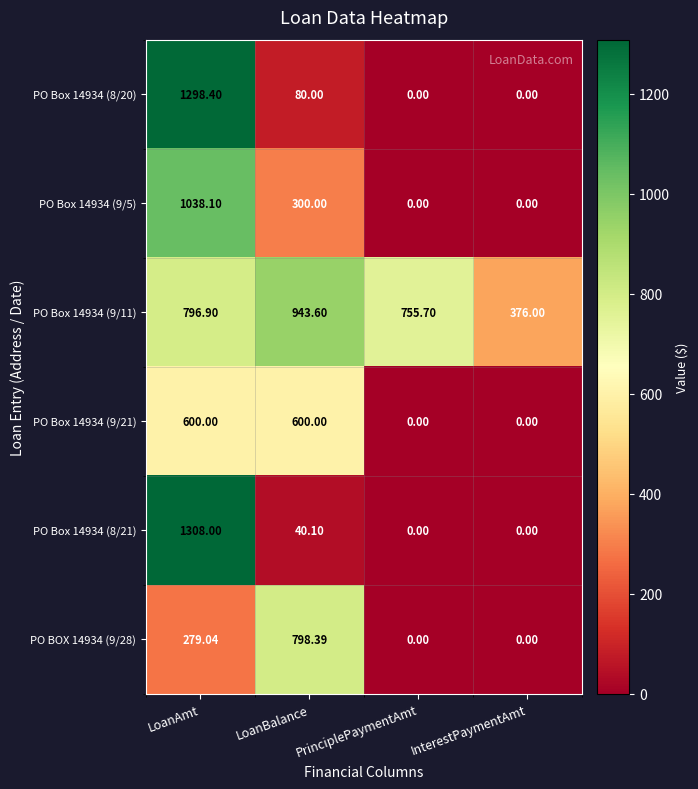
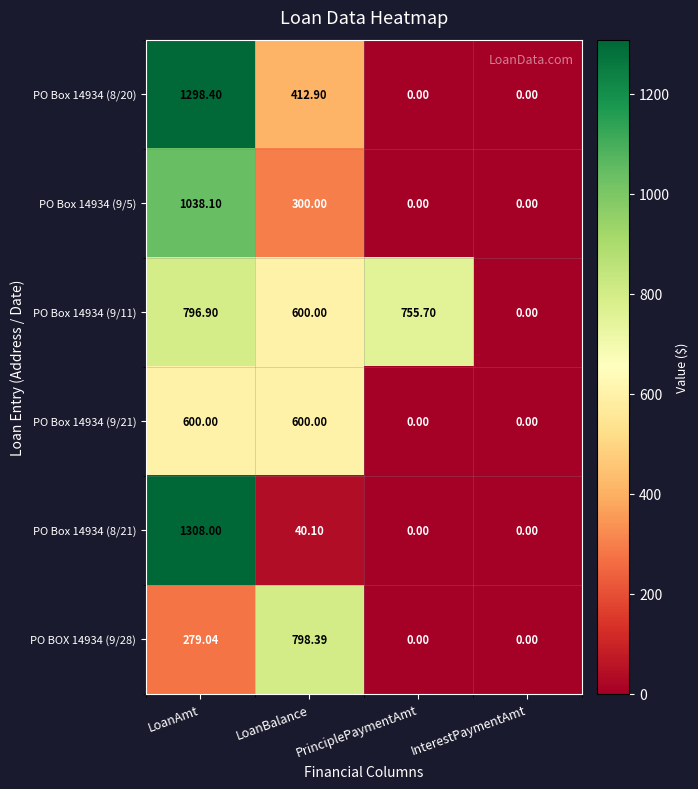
PO Box 14934 (8/20), LoanBalance: 80.00 -> 412.90
PO Box 14934 (9/11), LoanBalance: 943.60 -> 600.00
PO Box 14934 (9/11), InterestPaymentAmt: 376.00 -> 0.00
